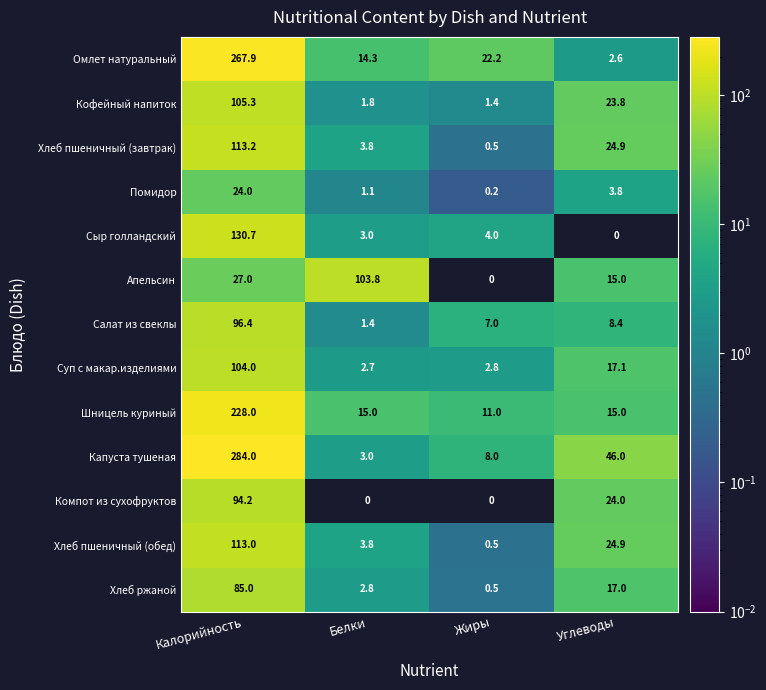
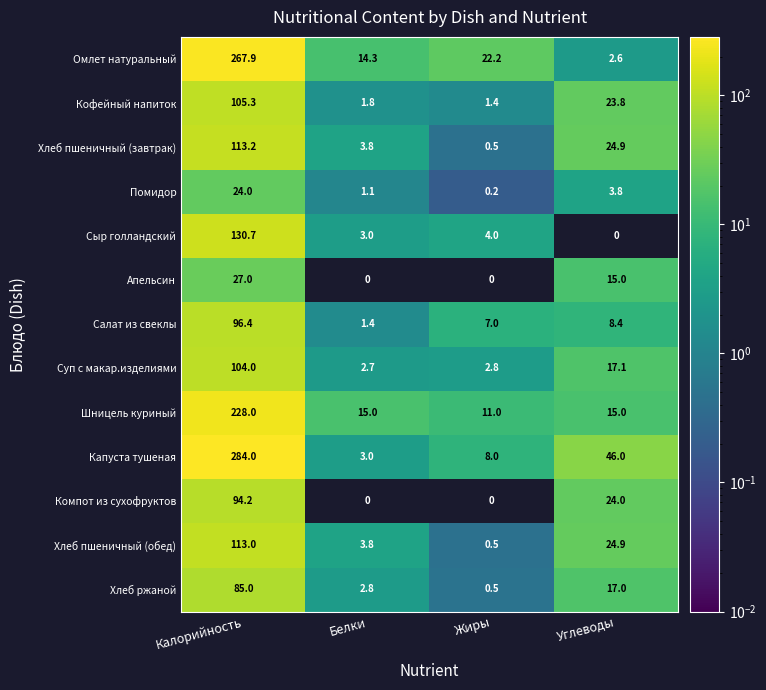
Апельсин, Белки: 103.8 -> 0
